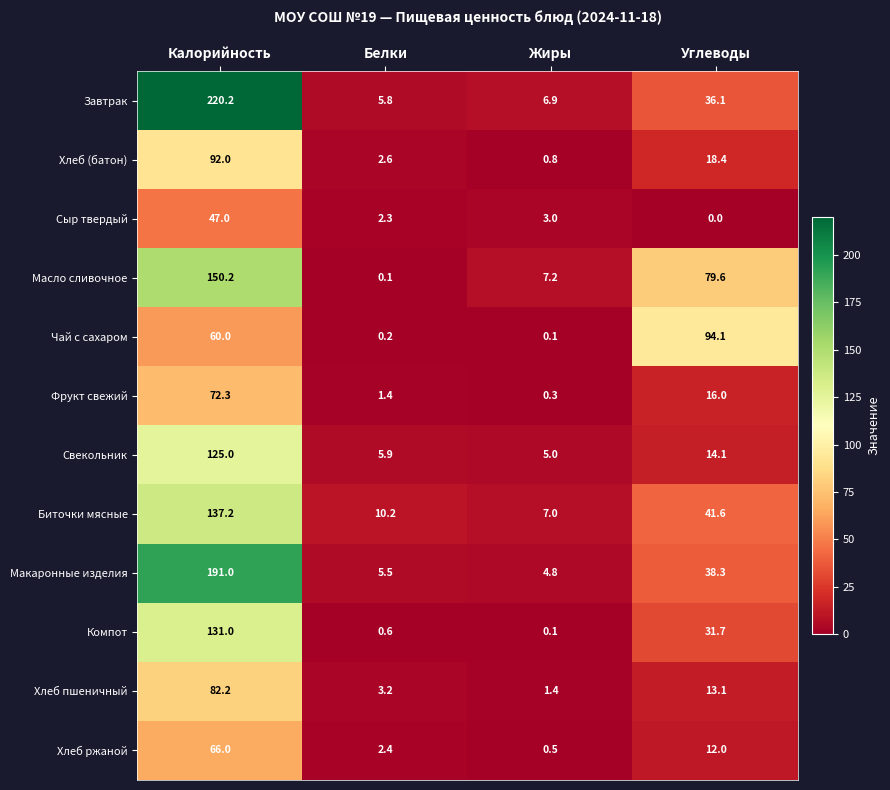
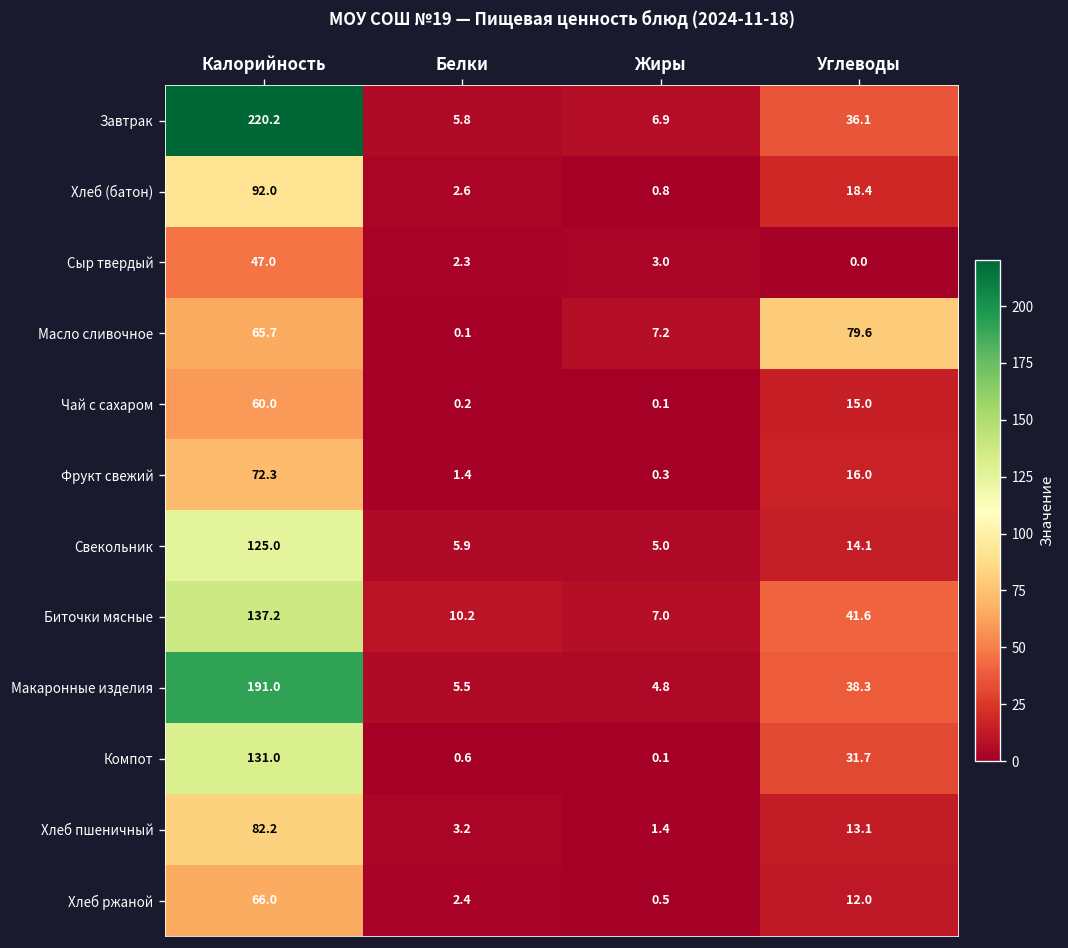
Масло сливочное, Калорийность: 150.2 -> 65.7
Чай с сахаром, Углеводы: 94.1 -> 15.0
